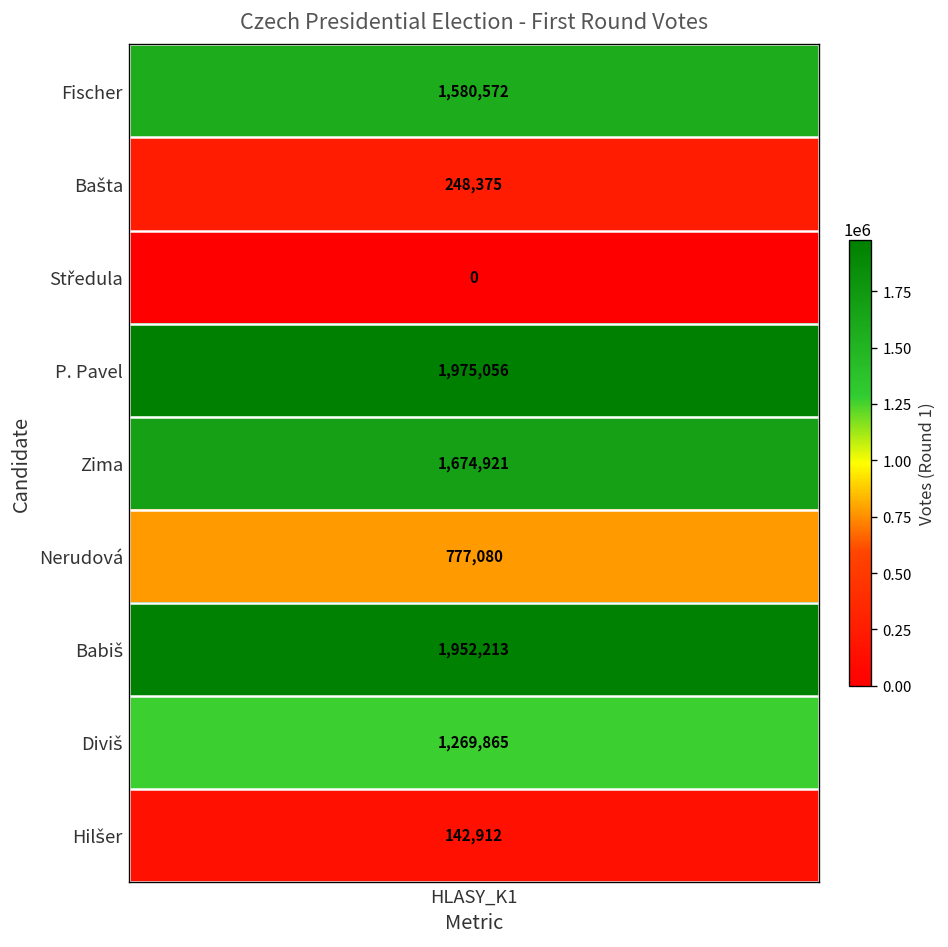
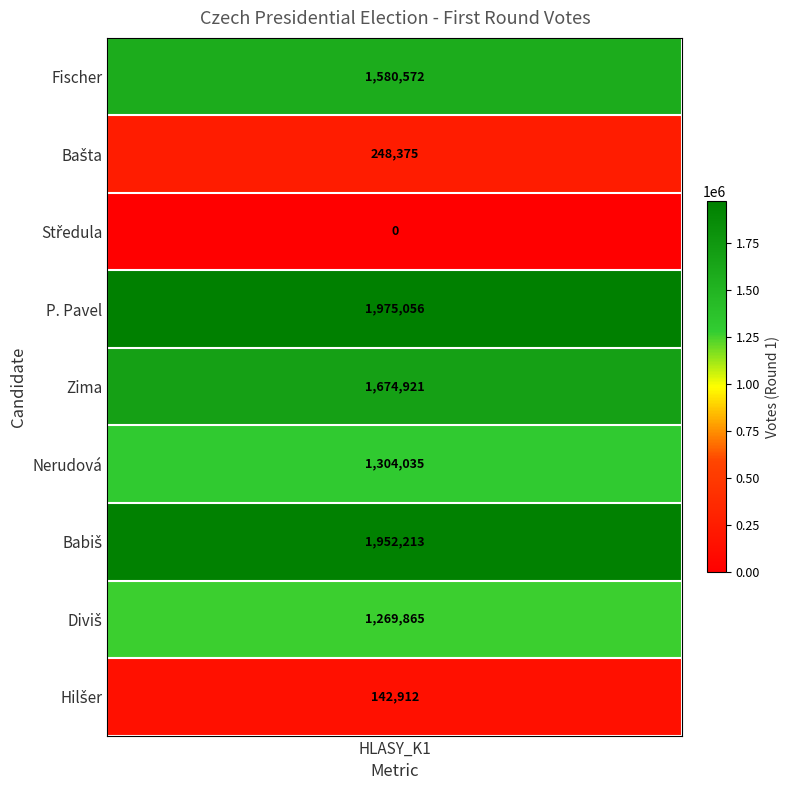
Nerudová, HLASY_K1: 777,080 -> 1,304,035
